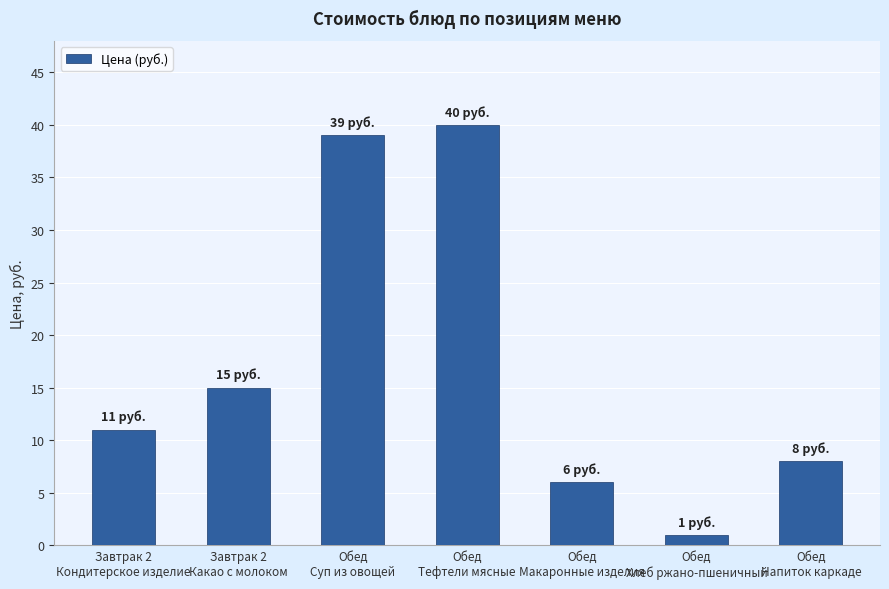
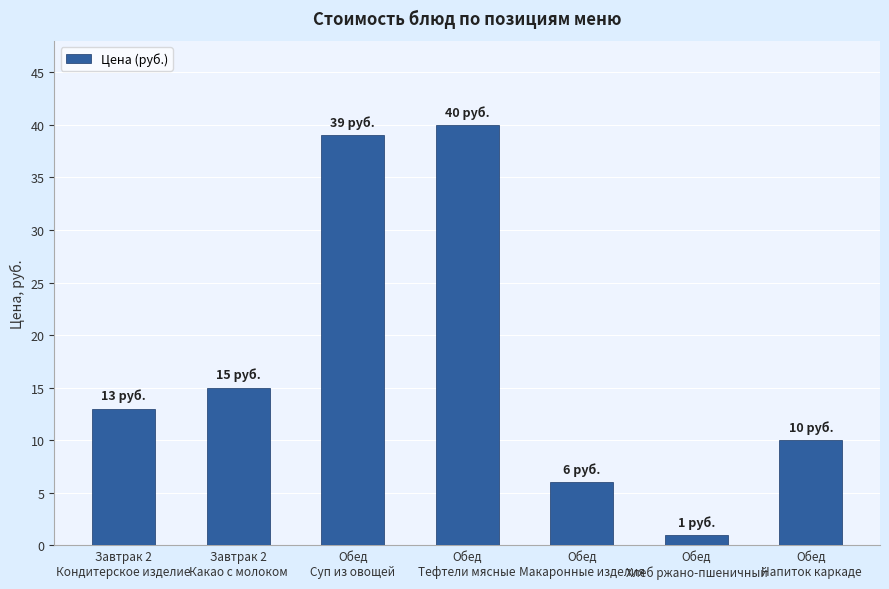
Завтрак 2 Кондитерское изделие: 11 -> 13
Обед Напиток каркаде: 8 -> 10
